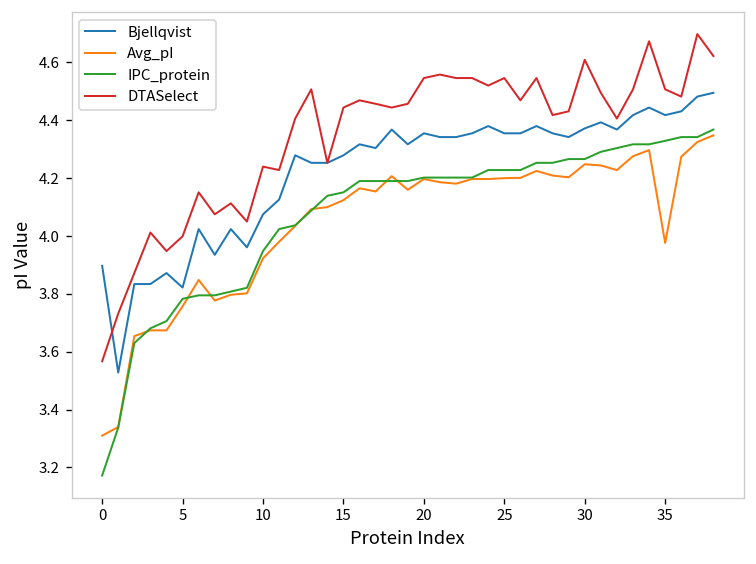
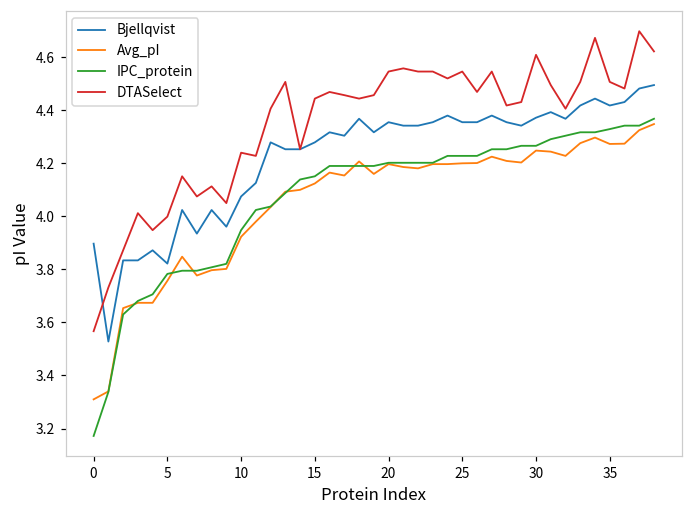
Avg_pI, 35: 3.98 -> 4.27
